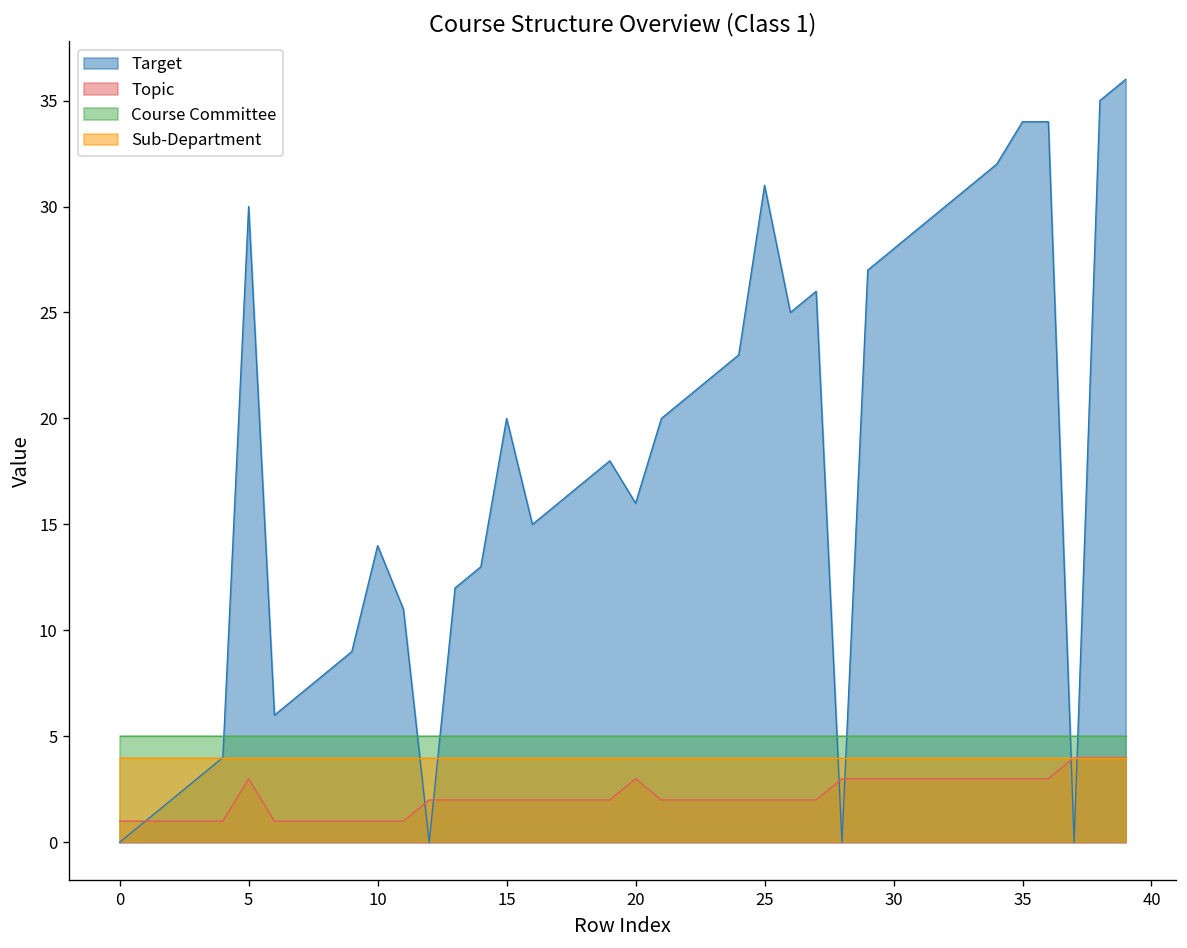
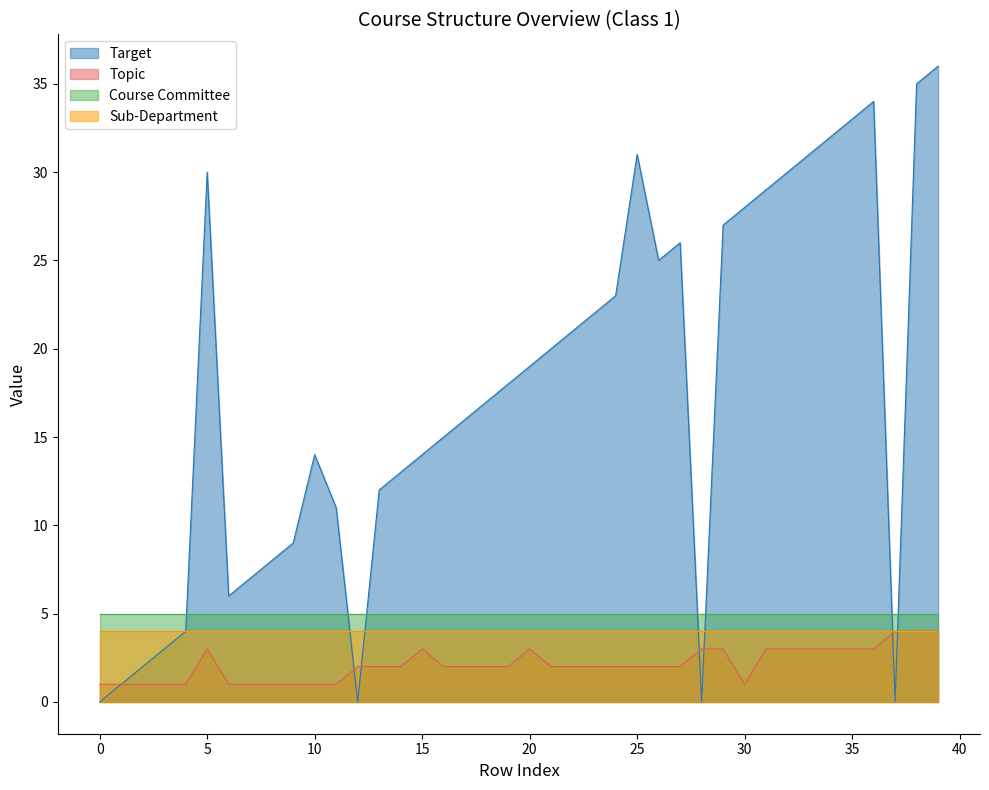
Target, 15: 20 -> 14
Topic, 15: 2 -> 3
Target, 20: 16 -> 19
Topic, 30: 3 -> 1
Target, 35: 34 -> 33
